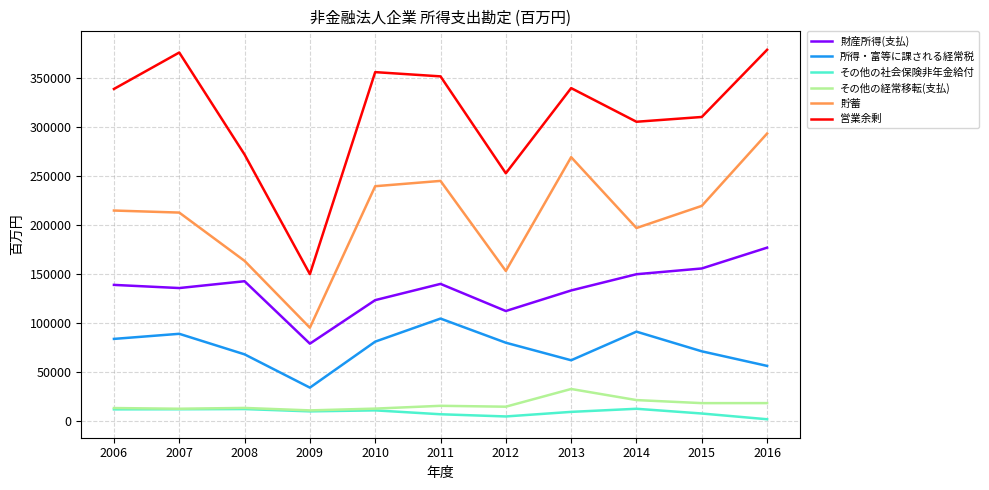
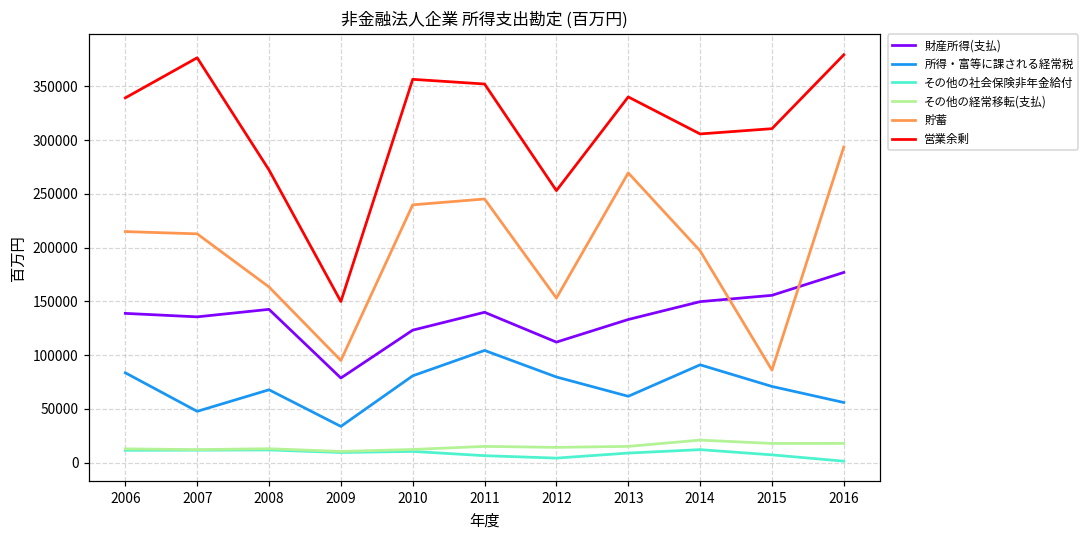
所得・富等に課される経常税, 2007: 90000 -> 50000
その他の経常移転(支払), 2013: 30000 -> 20000
貯蓄, 2015: 220000 -> 90000
